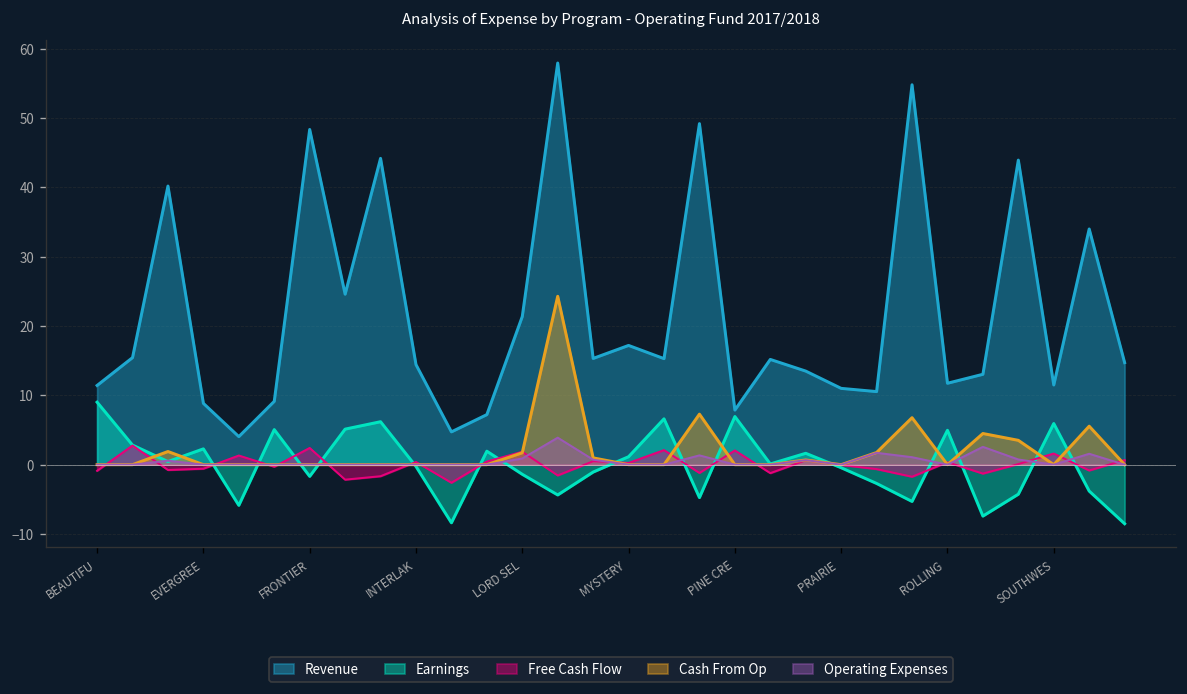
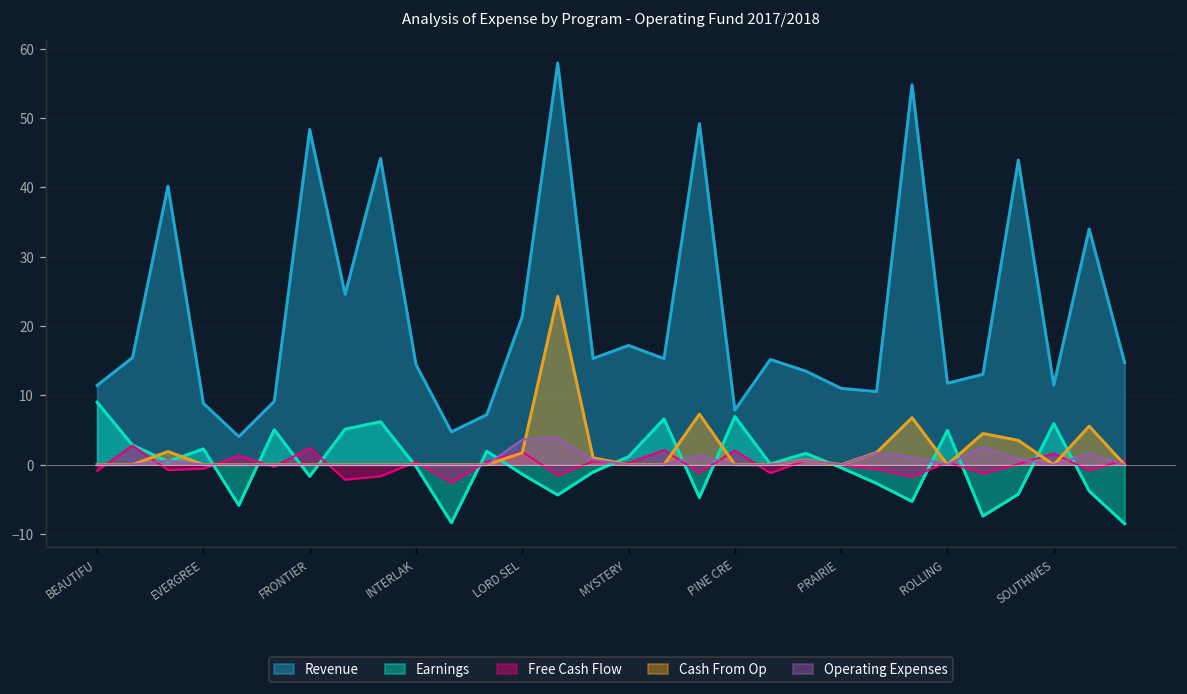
Operating Expenses, LORD SEL: 1 -> 4
